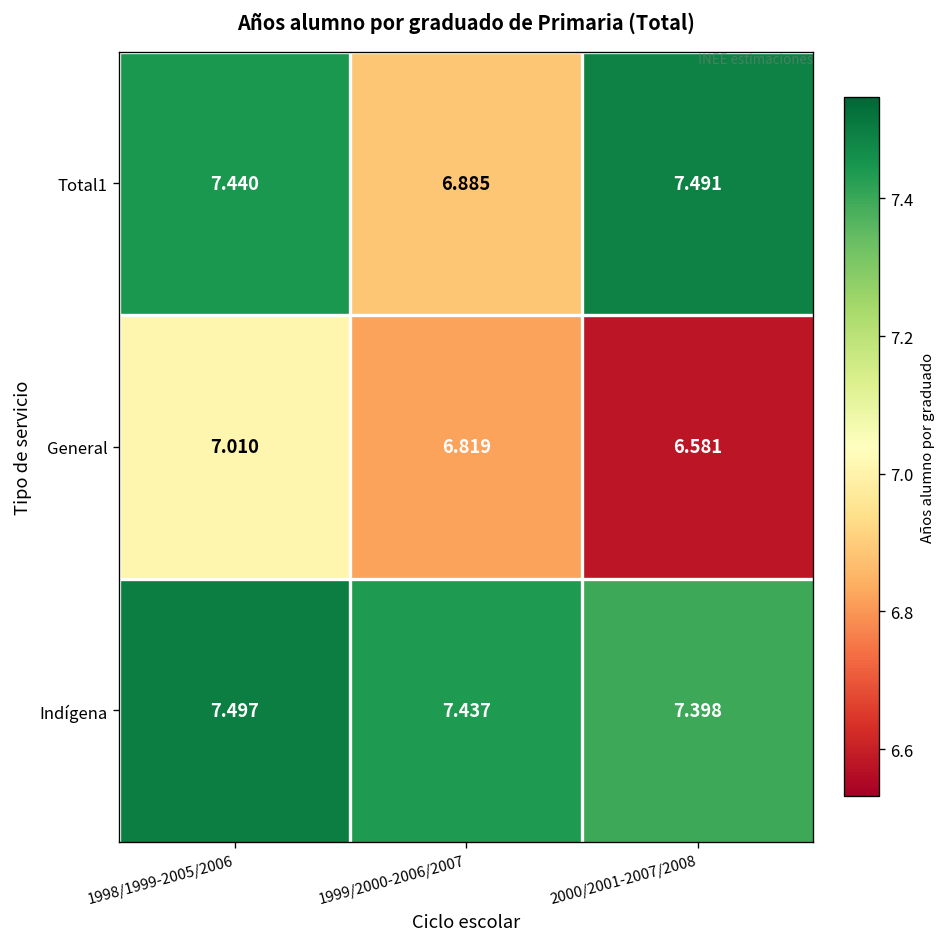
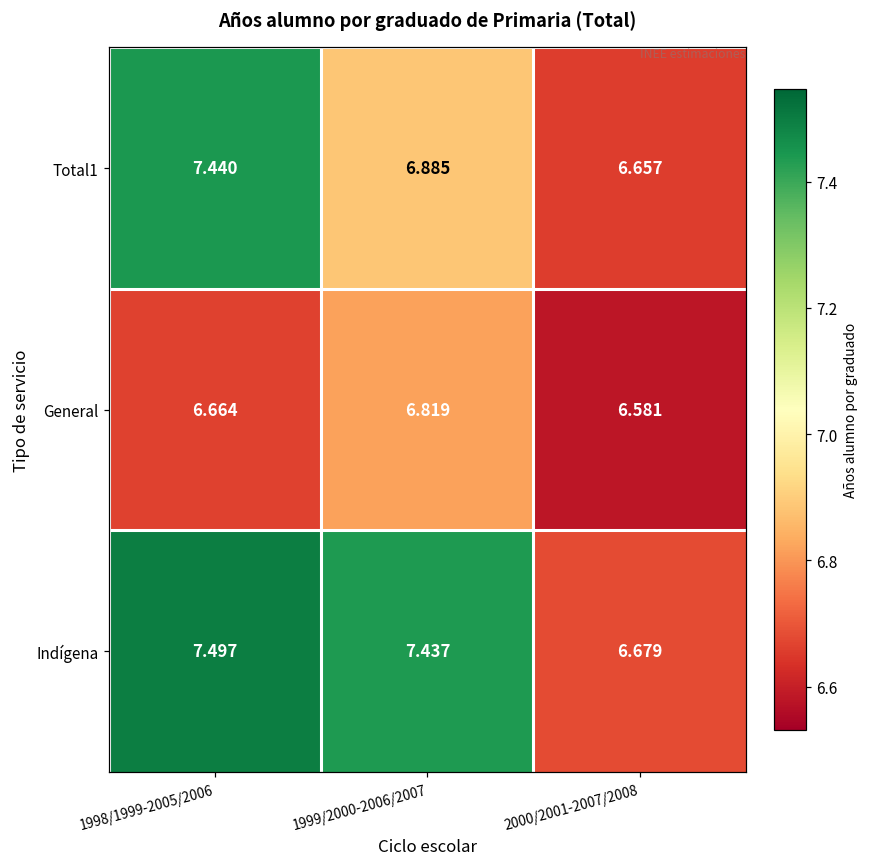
Total1, 2000/2001-2007/2008: 7.491 -> 6.657
General, 1998/1999-2005/2006: 7.010 -> 6.664
Indígena, 2000/2001-2007/2008: 7.398 -> 6.679
